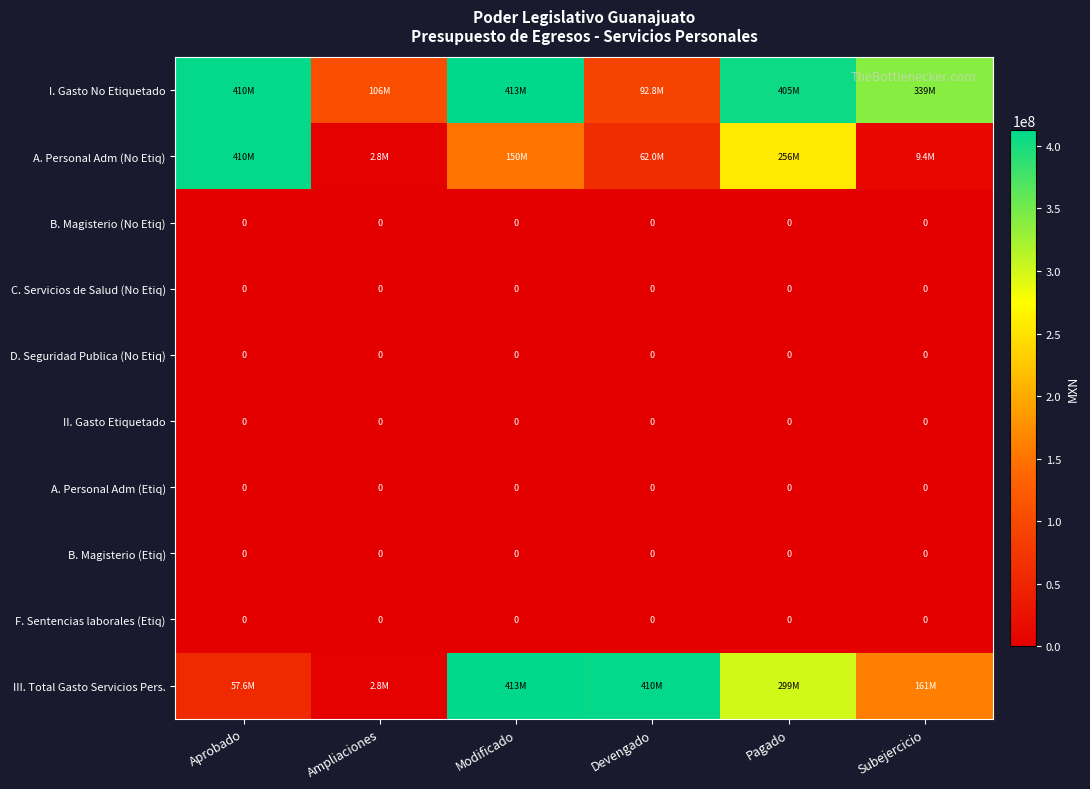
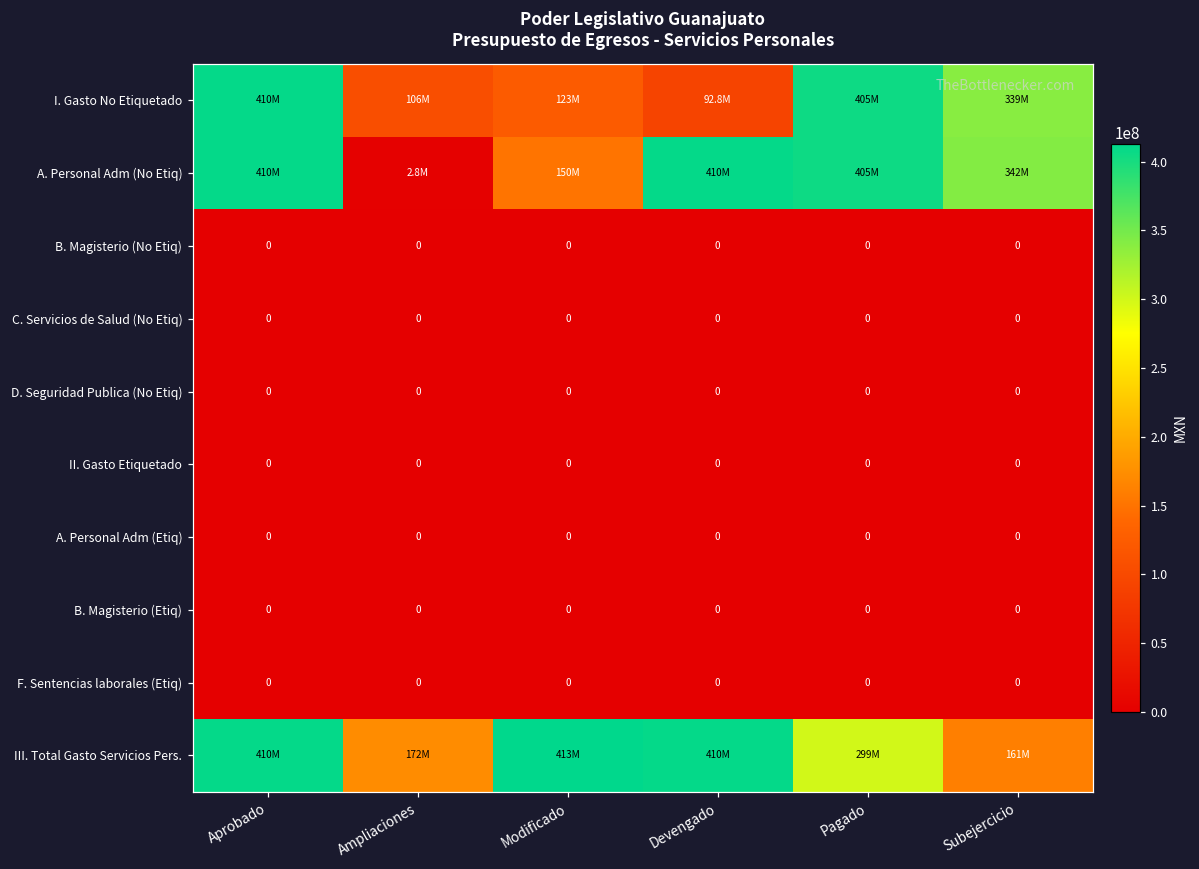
I. Gasto No Etiquetado, Modificado: 413M -> 123M
A. Personal Adm (No Etiq), Devengado: 62.0M -> 410M
A. Personal Adm (No Etiq), Pagado: 256M -> 405M
A. Personal Adm (No Etiq), Subejercicio: 9.4M -> 342M
III. Total Gasto Servicios Pers., Aprobado: 57.6M -> 410M
III. Total Gasto Servicios Pers., Ampliaciones: 2.8M -> 172M
